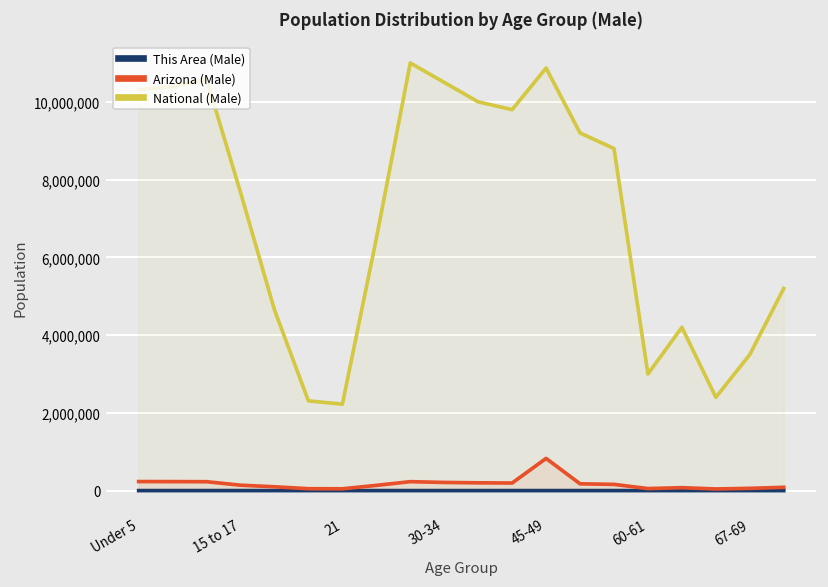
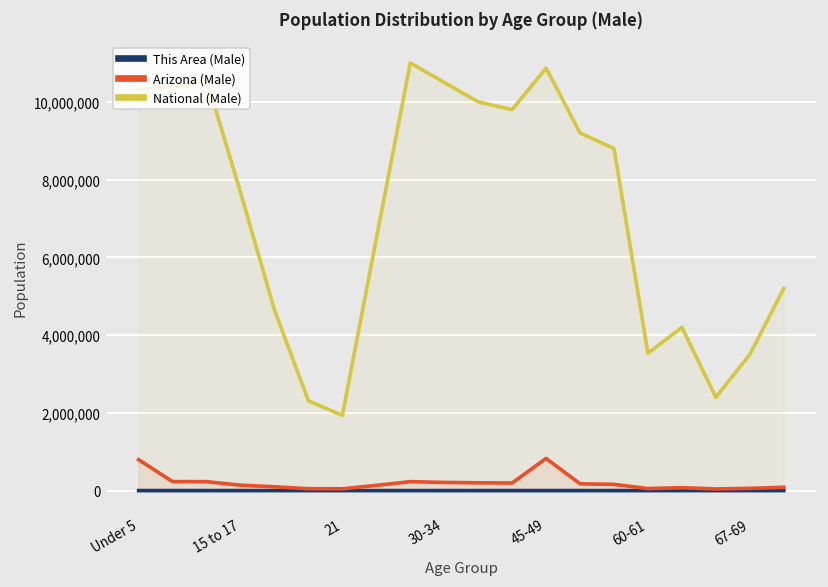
Arizona (Male), Under 5: 200,000 -> 800,000
National (Male), 21: 2,200,000 -> 1,900,000
National (Male), 60-61: 3,000,000 -> 3,500,000
